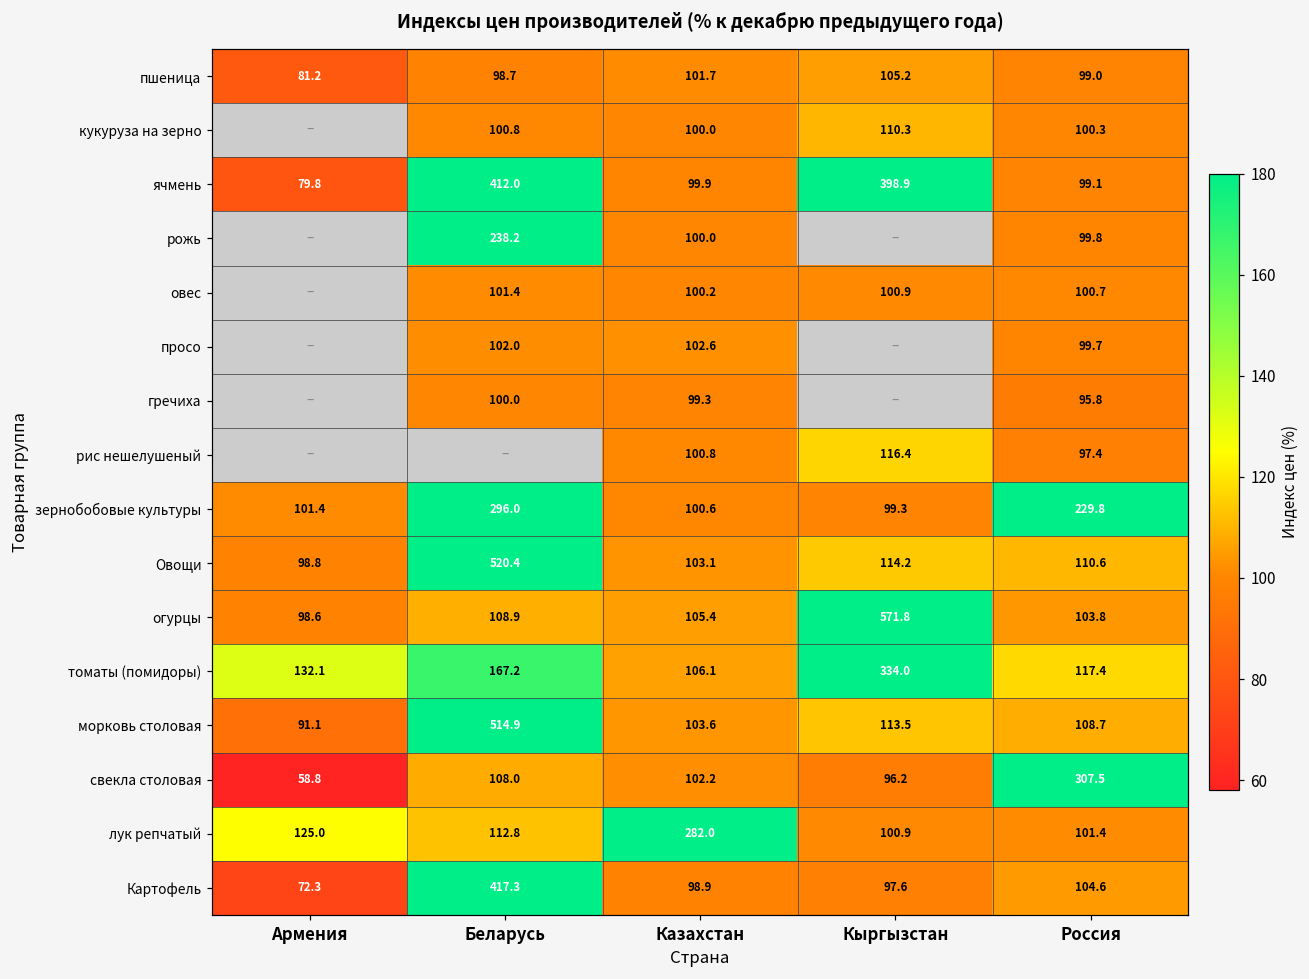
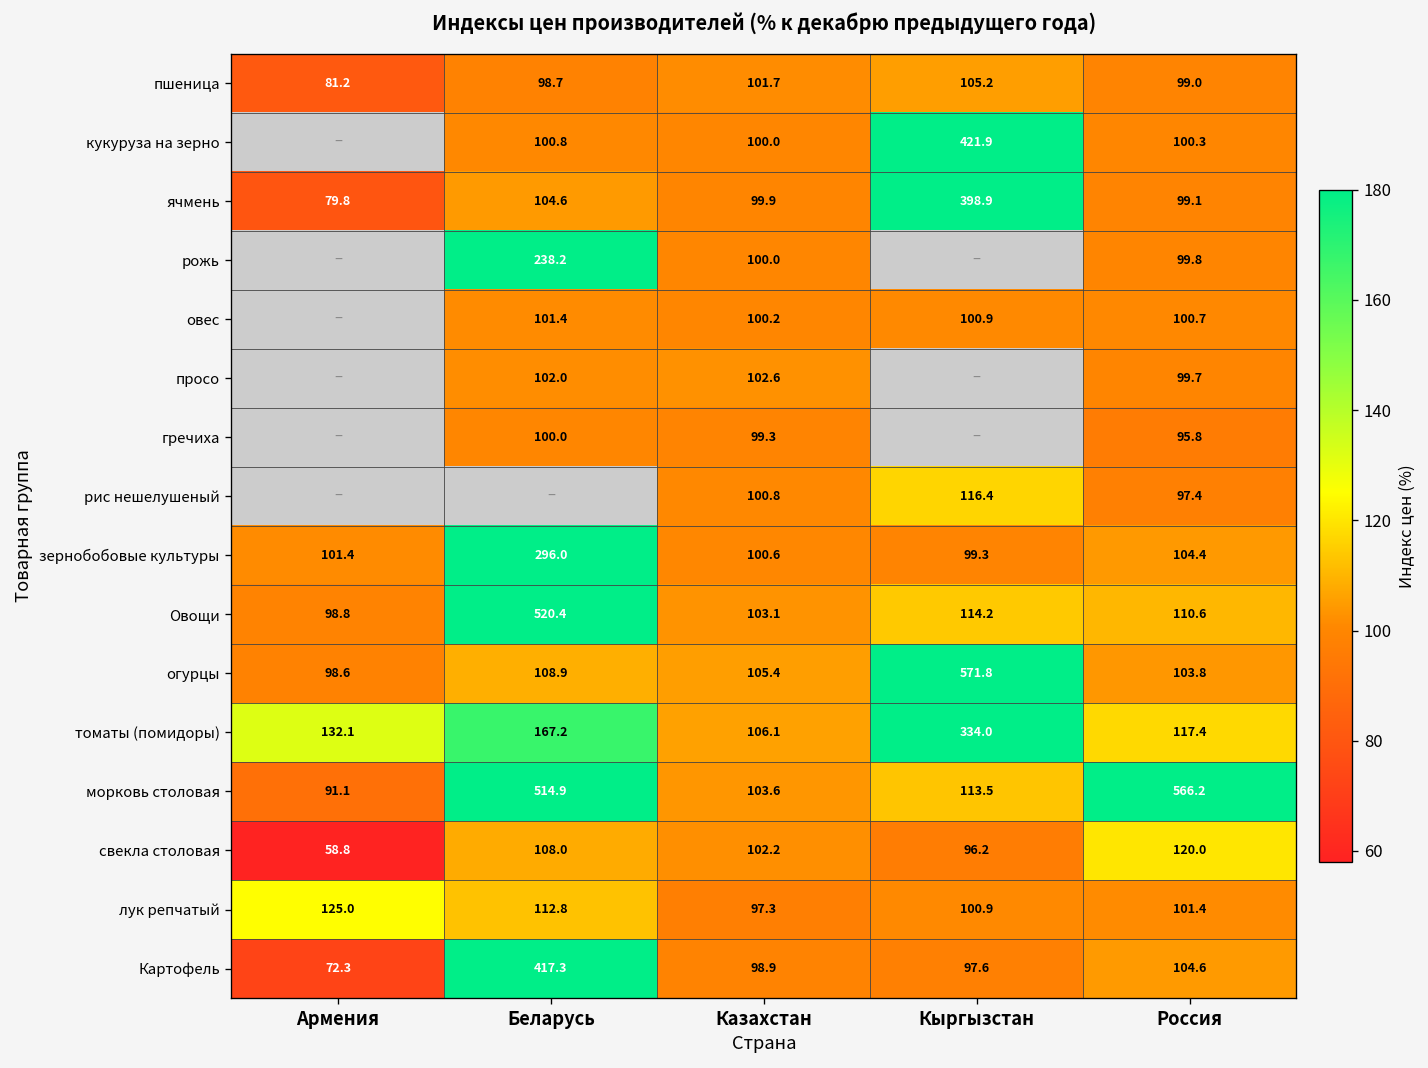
кукуруза на зерно, Кыргызстан: 110.3 -> 421.9
ячмень, Беларусь: 412.0 -> 104.6
зернобобовые культуры, Россия: 229.8 -> 104.4
морковь столовая, Россия: 108.7 -> 566.2
свекла столовая, Россия: 307.5 -> 120.0
лук репчатый, Казахстан: 282.0 -> 97.3
